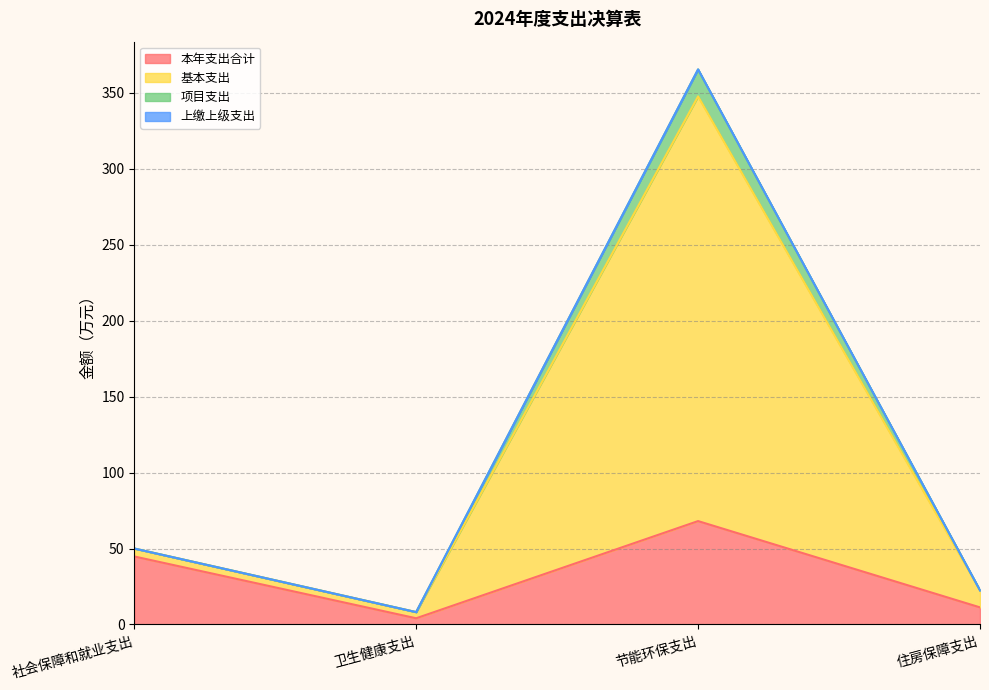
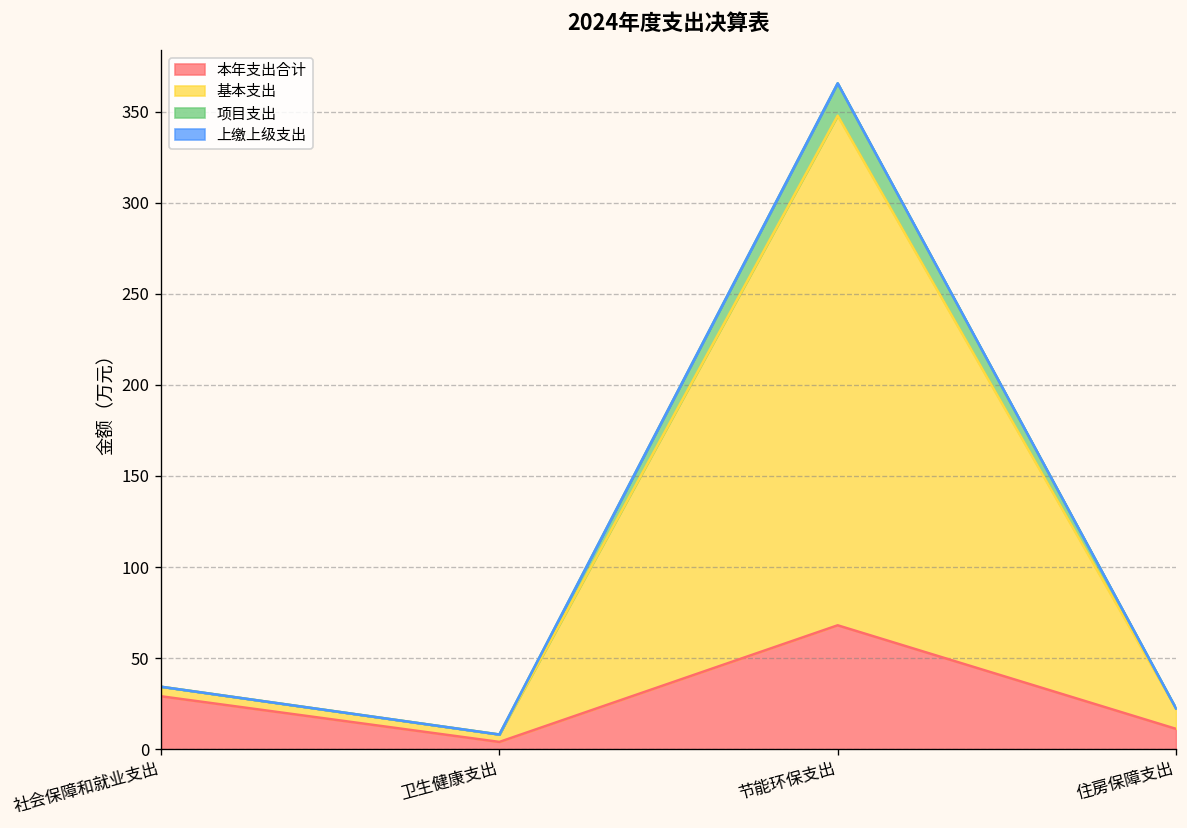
本年支出合计, 社会保障和就业支出: 45 -> 29
